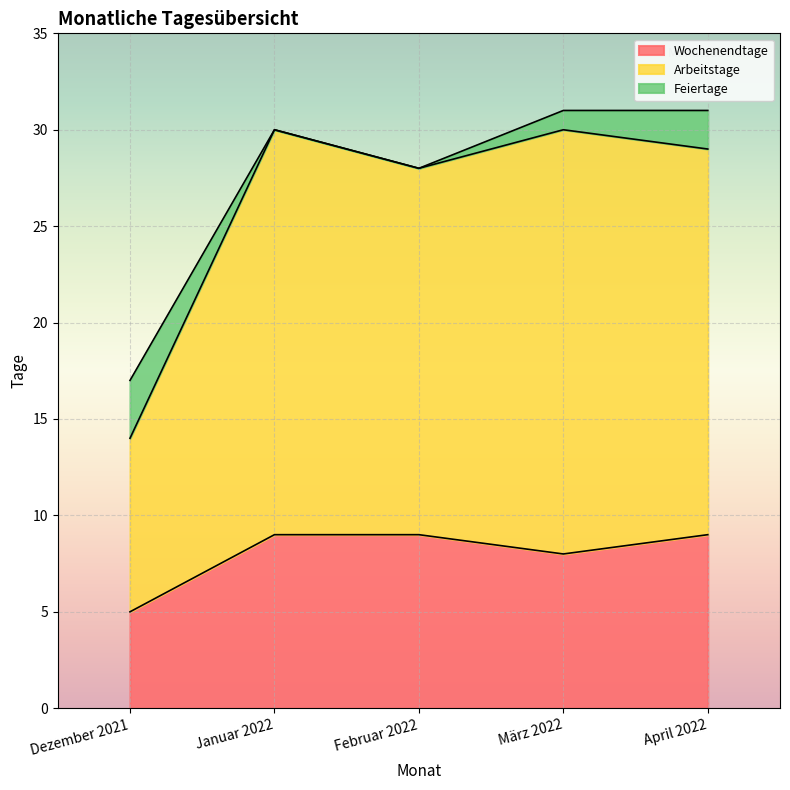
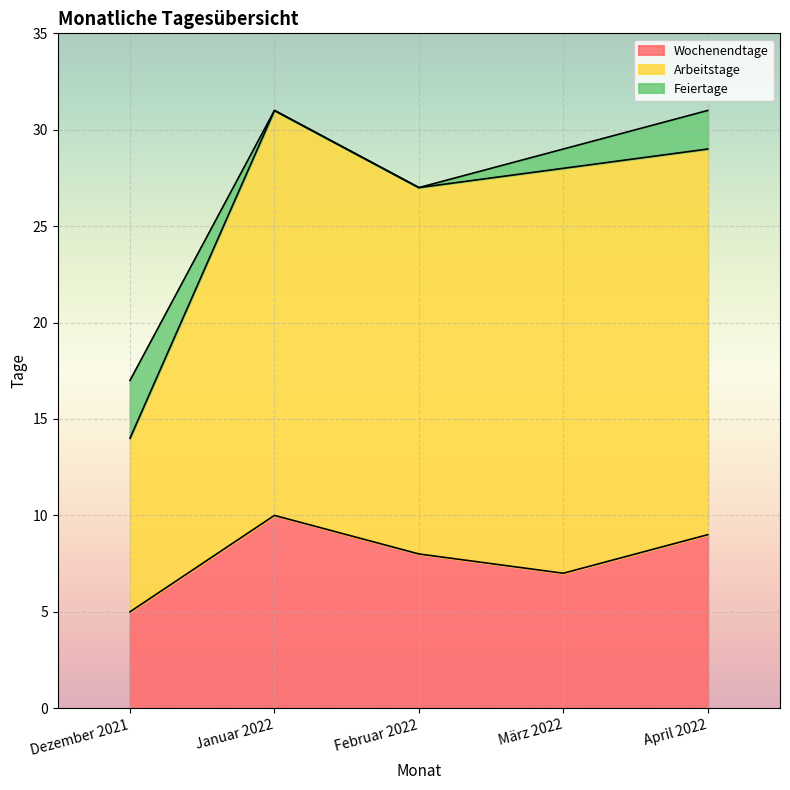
Wochenendtage, Januar 2022: 9 -> 10
Wochenendtage, Februar 2022: 9 -> 8
Wochenendtage, März 2022: 8 -> 7
Arbeitstage, März 2022: 22 -> 21
